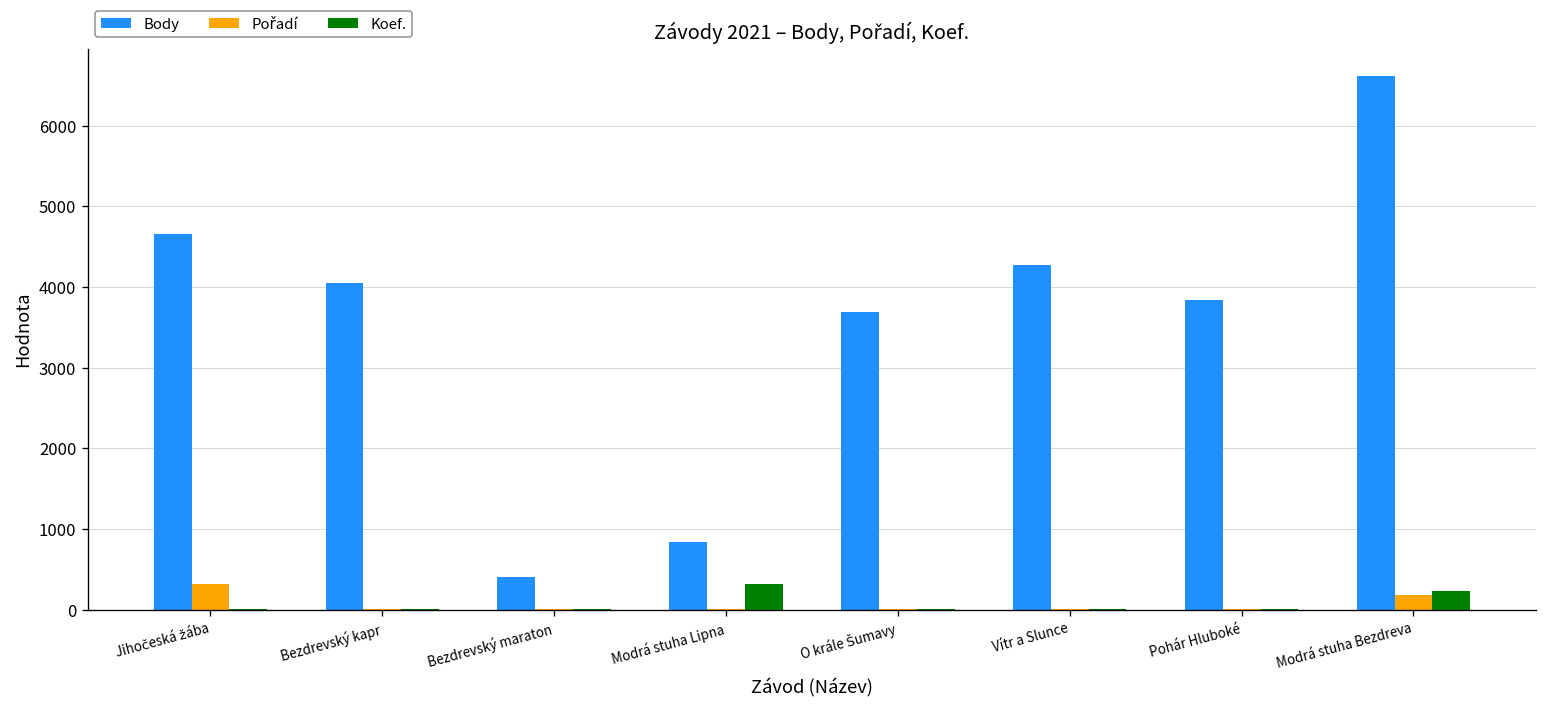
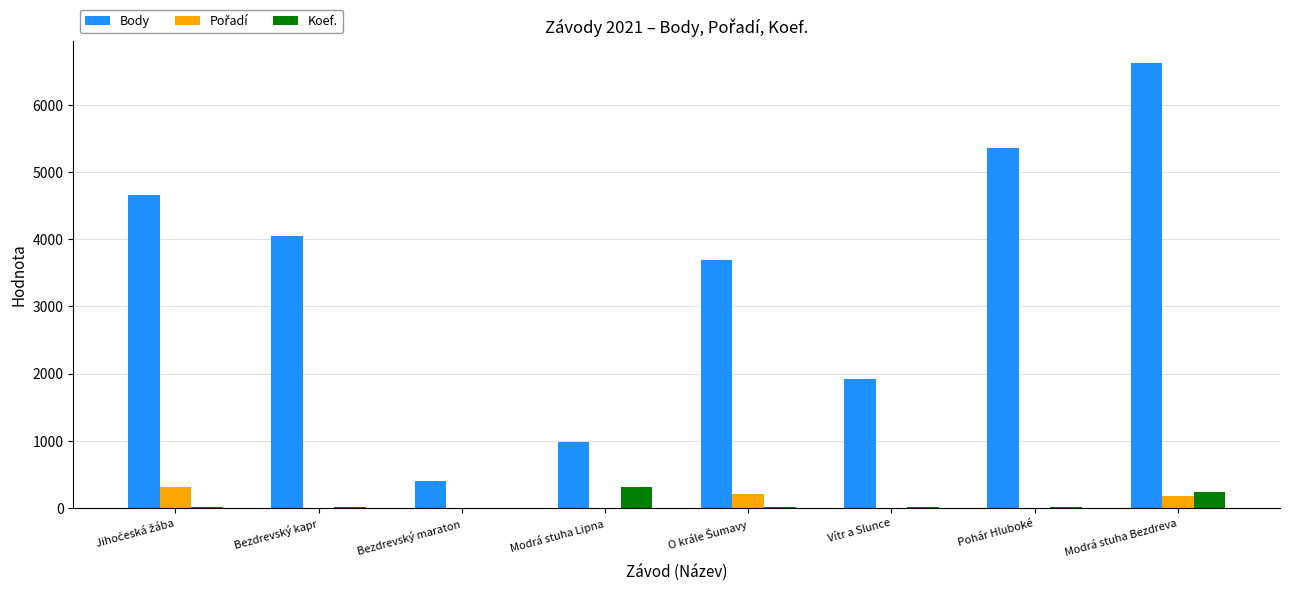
Body, Modrá stuha Lipna: 800 -> 1000
Pořadí, O krále Šumavy: 0 -> 200
Body, Vítr a Slunce: 4300 -> 1900
Body, Pohár Hluboké: 3800 -> 5400
